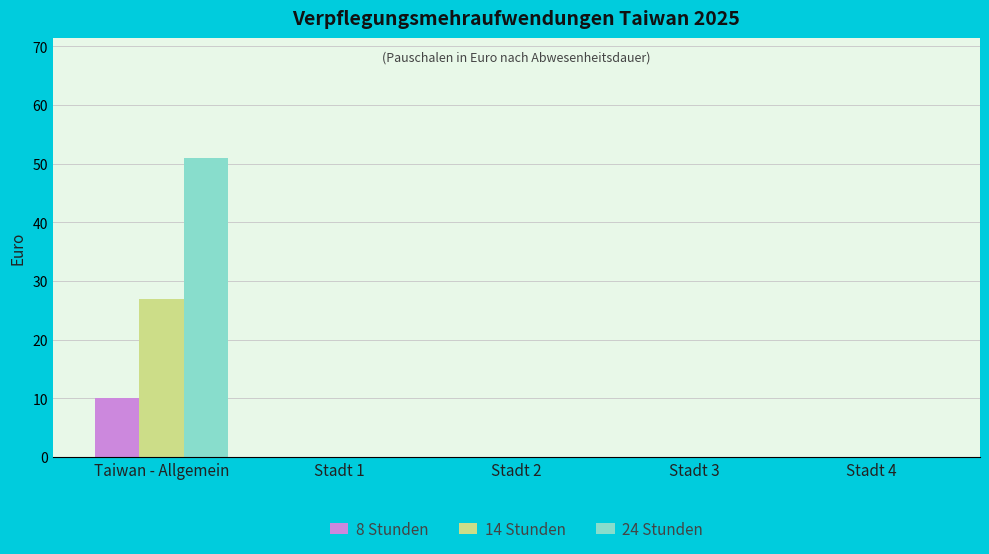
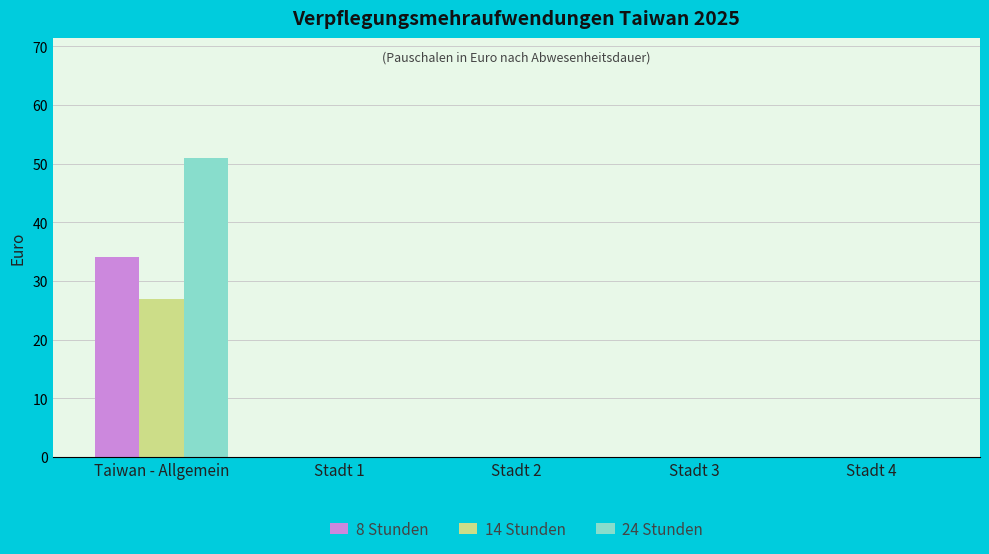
8 Stunden, Taiwan - Allgemein: 10 -> 34
